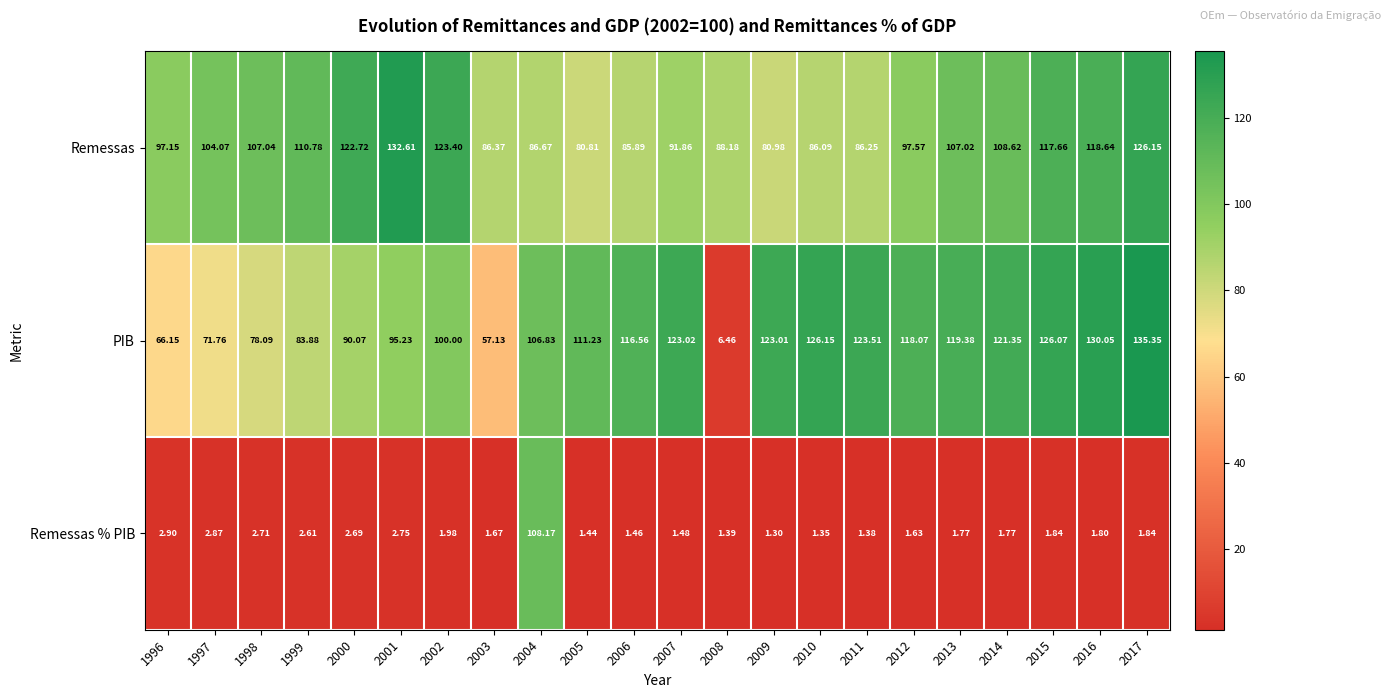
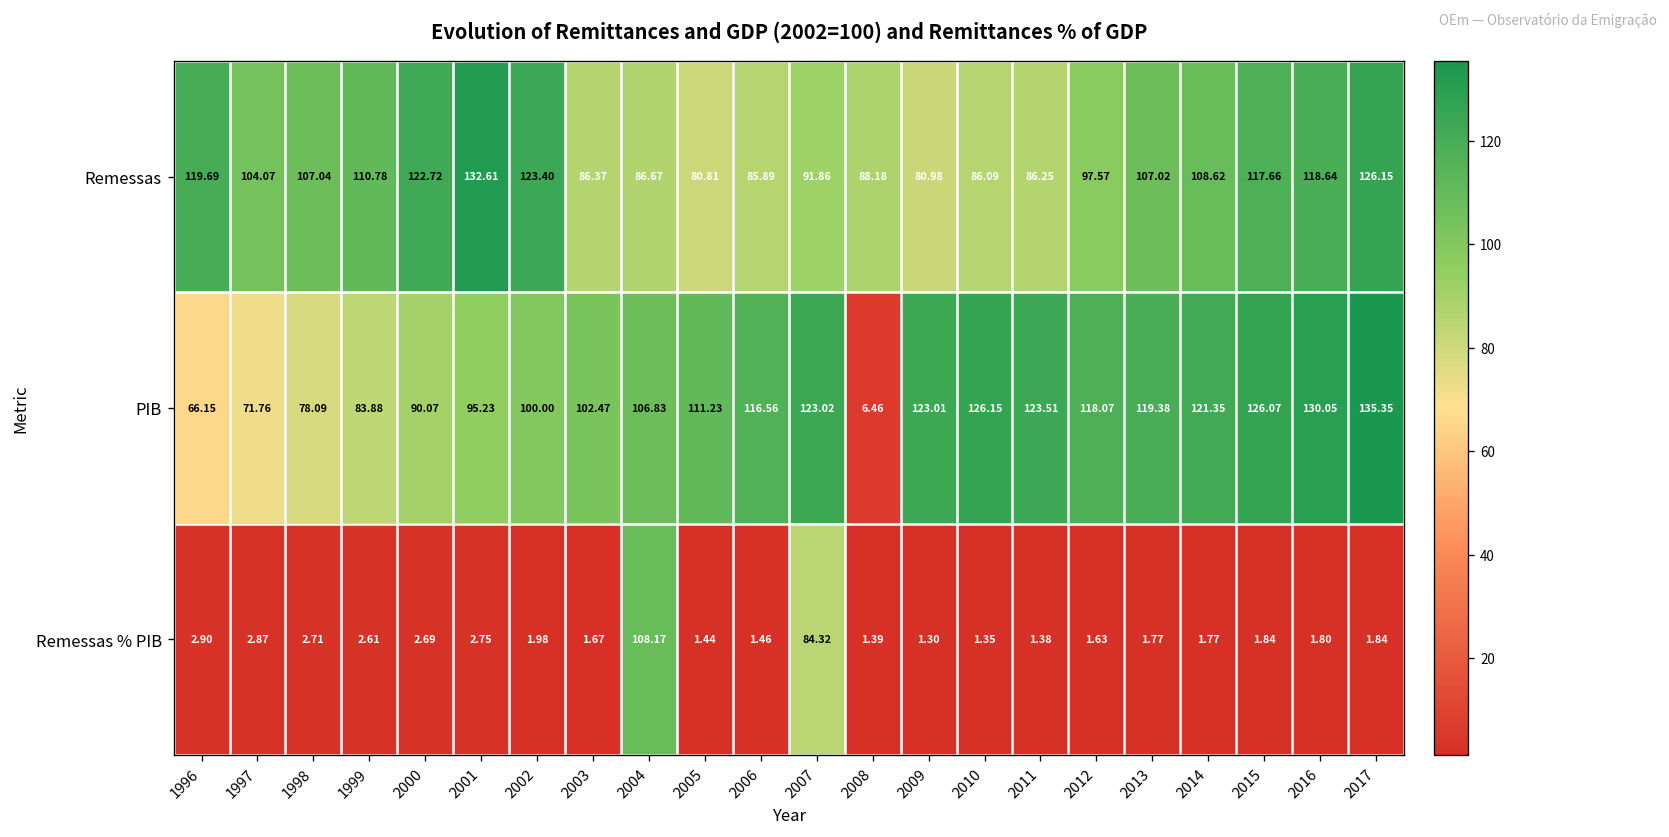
Remessas, 1996: 97.15 -> 119.69
PIB, 2003: 57.13 -> 102.47
Remessas % PIB, 2007: 1.48 -> 84.32
